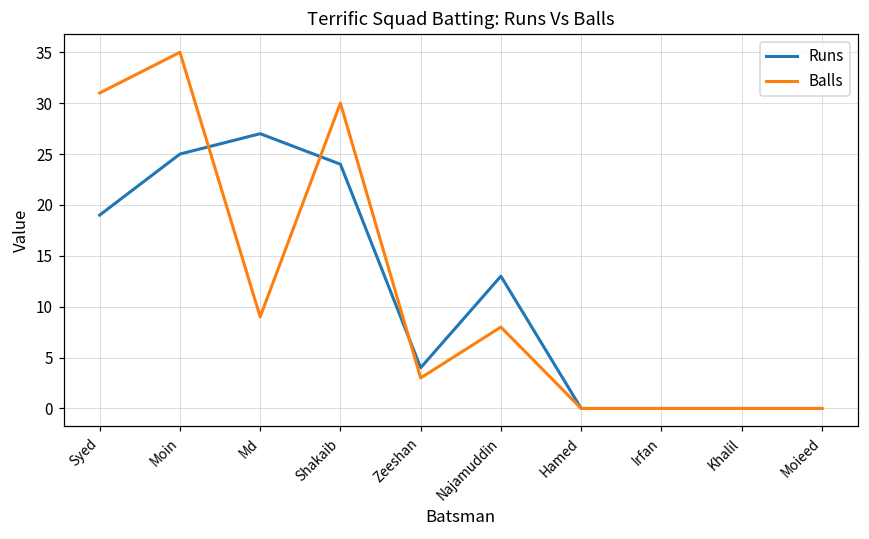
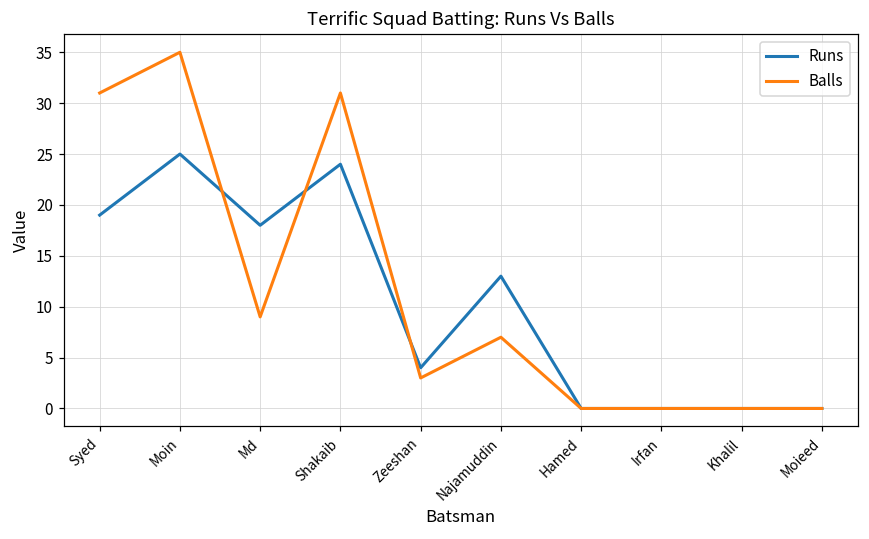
Runs, Md: 27 -> 18
Balls, Shakaib: 30 -> 31
Balls, Najamuddin: 8 -> 7
